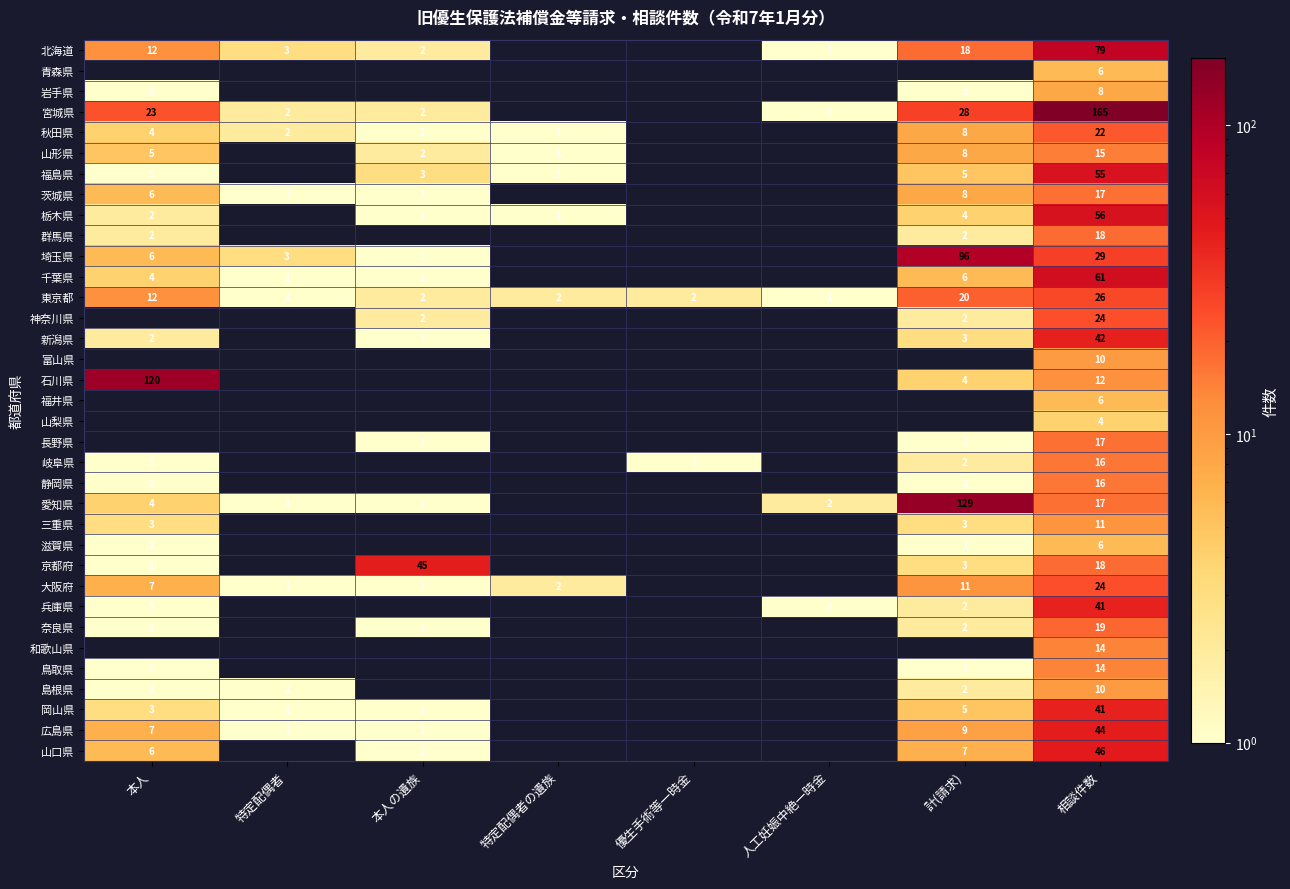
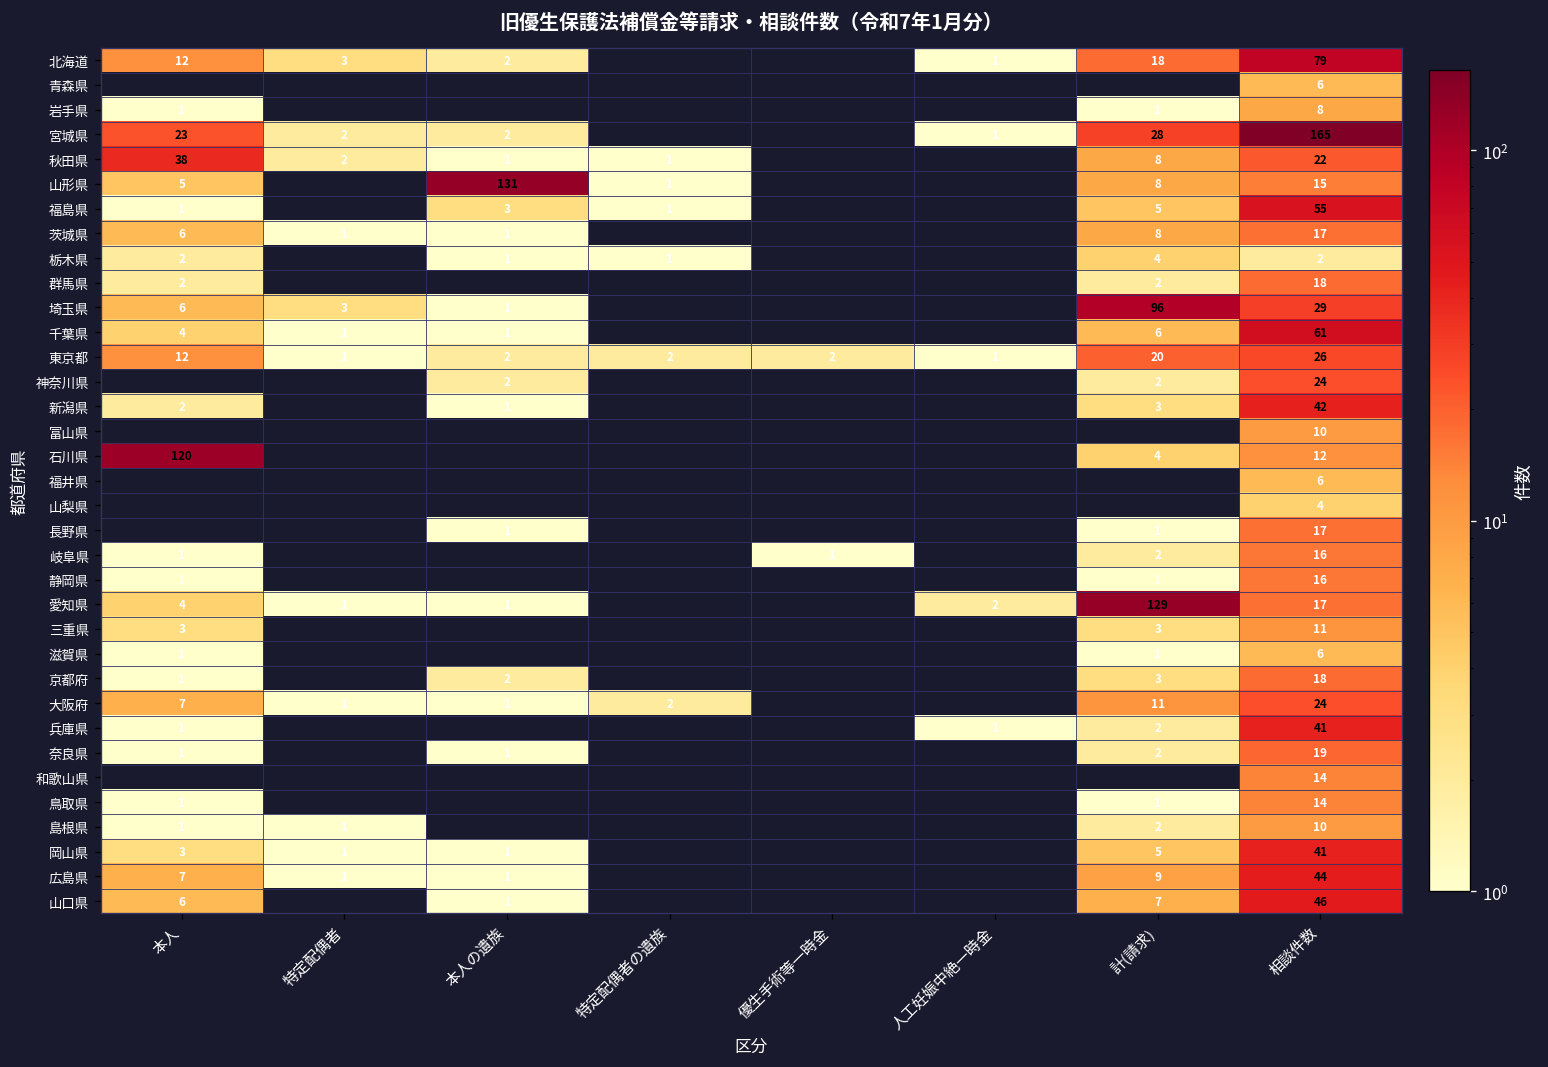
秋田県, 本人: 4 -> 38
山形県, 本人の遺族: 2 -> 131
栃木県, 相談件数: 56 -> 2
京都府, 本人の遺族: 45 -> 2
